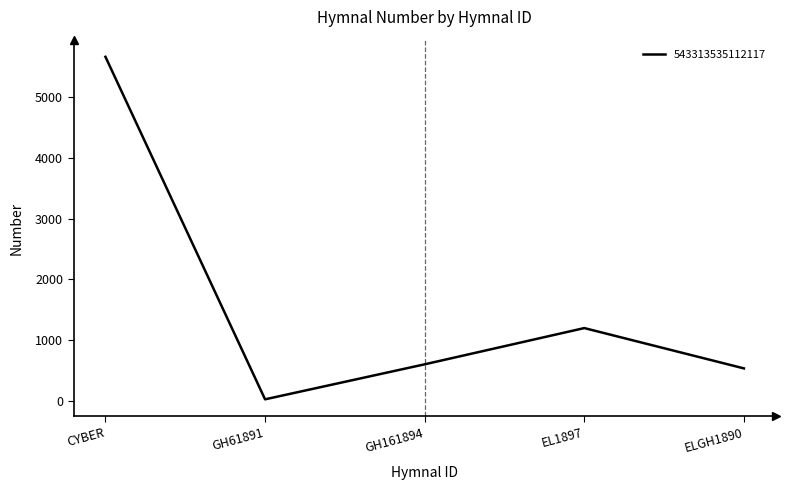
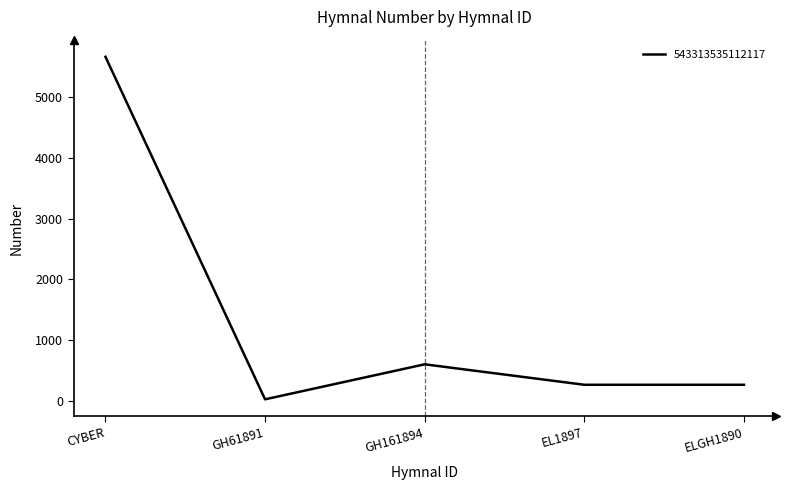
EL1897: 1200 -> 300
ELGH1890: 500 -> 300
